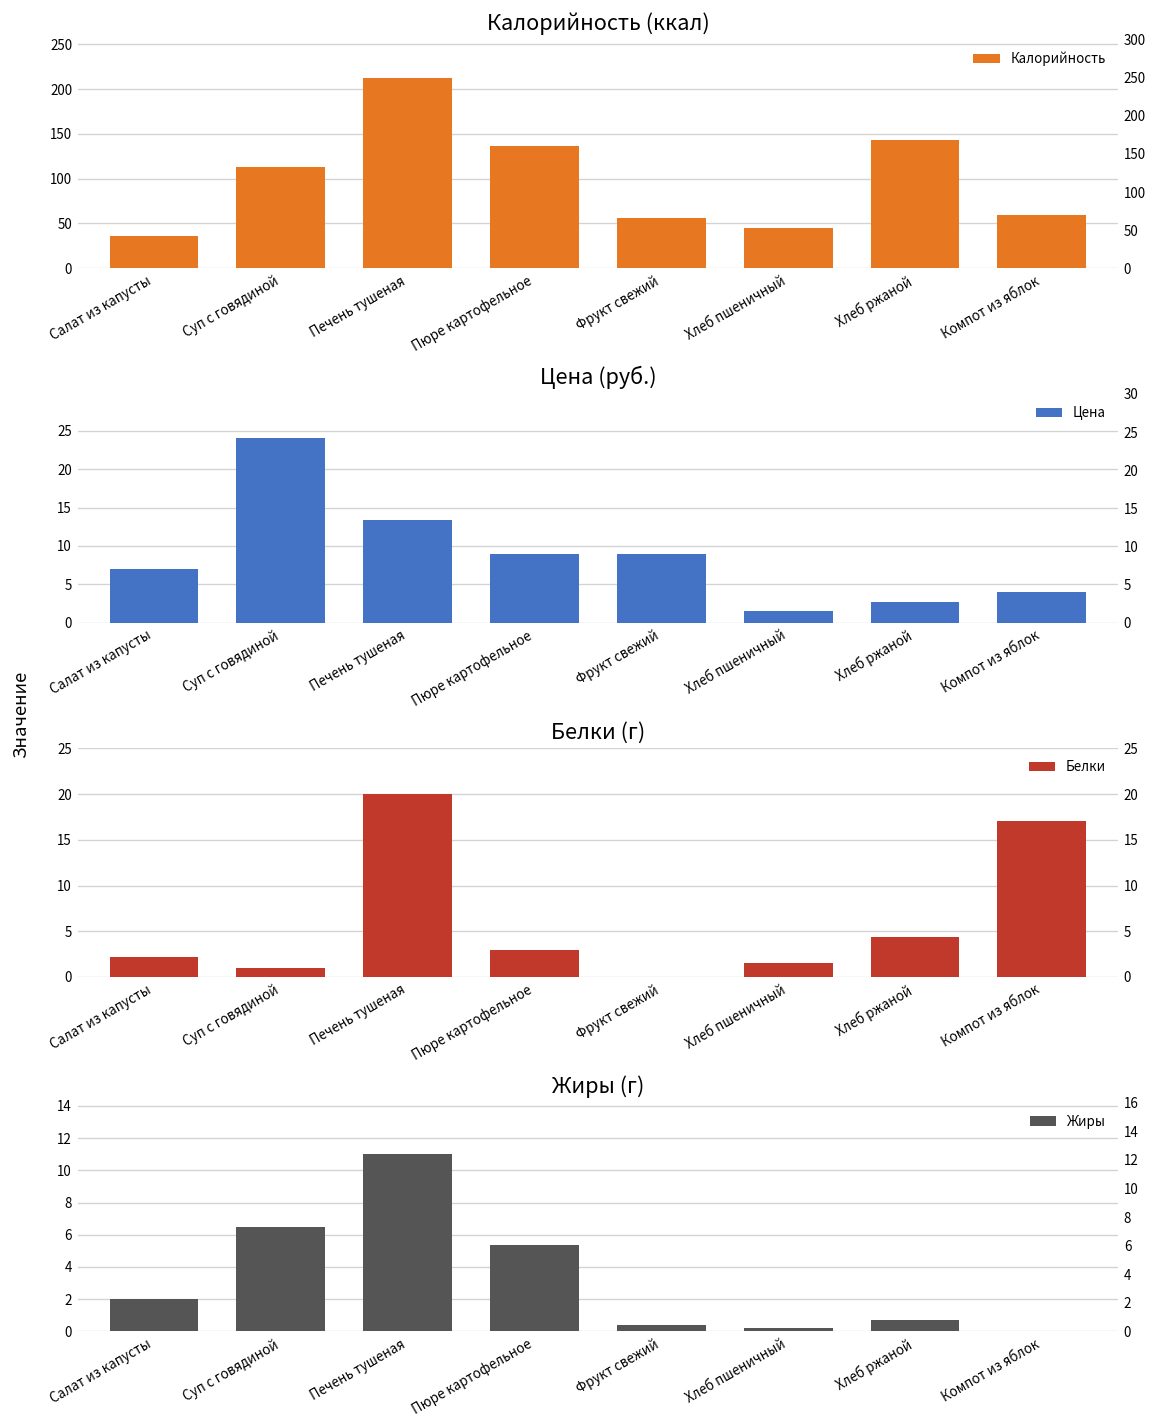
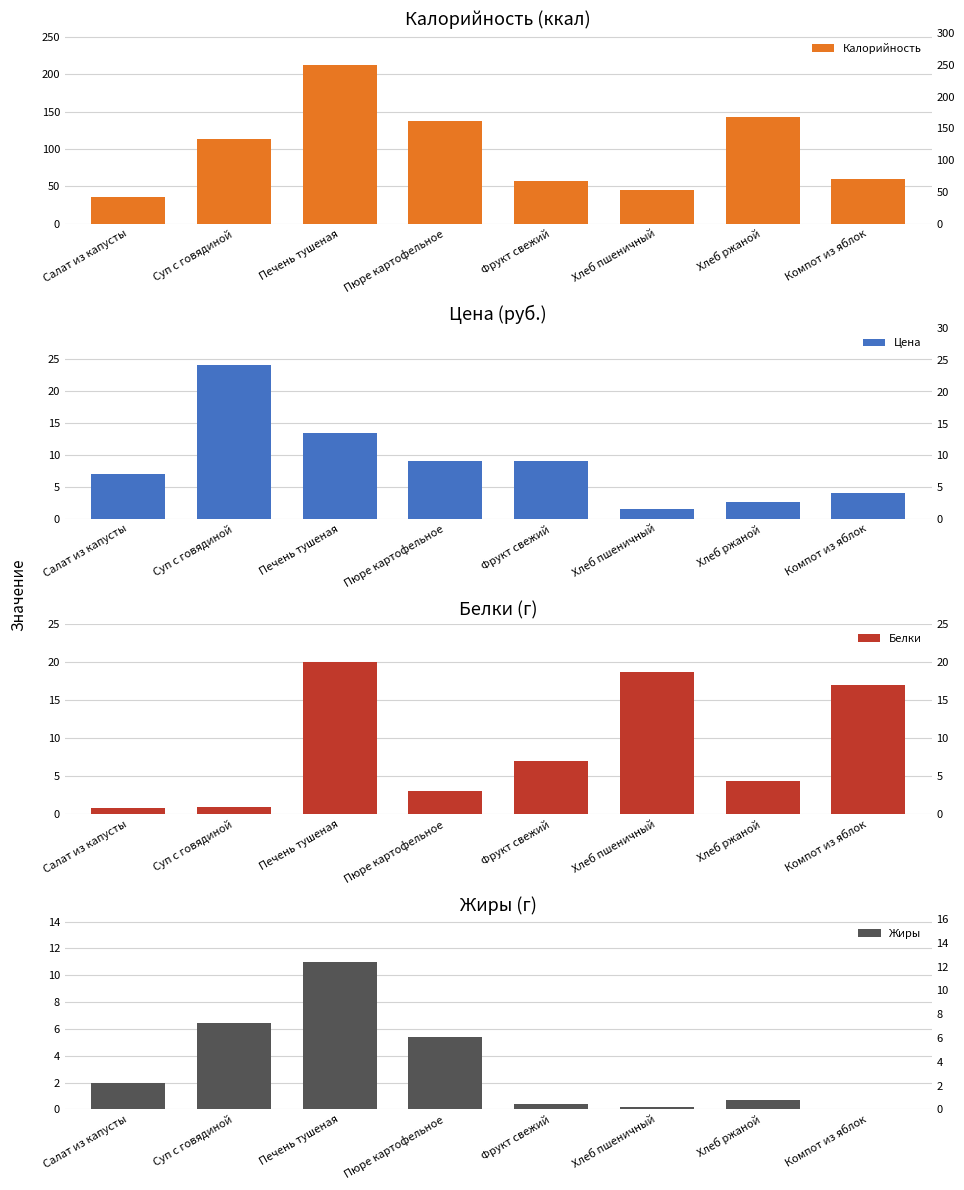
Белки (г), Салат из капусты: 2 -> 1
Белки (г), Фрукт свежий: 0 -> 7
Белки (г), Хлеб пшеничный: 2 -> 19
